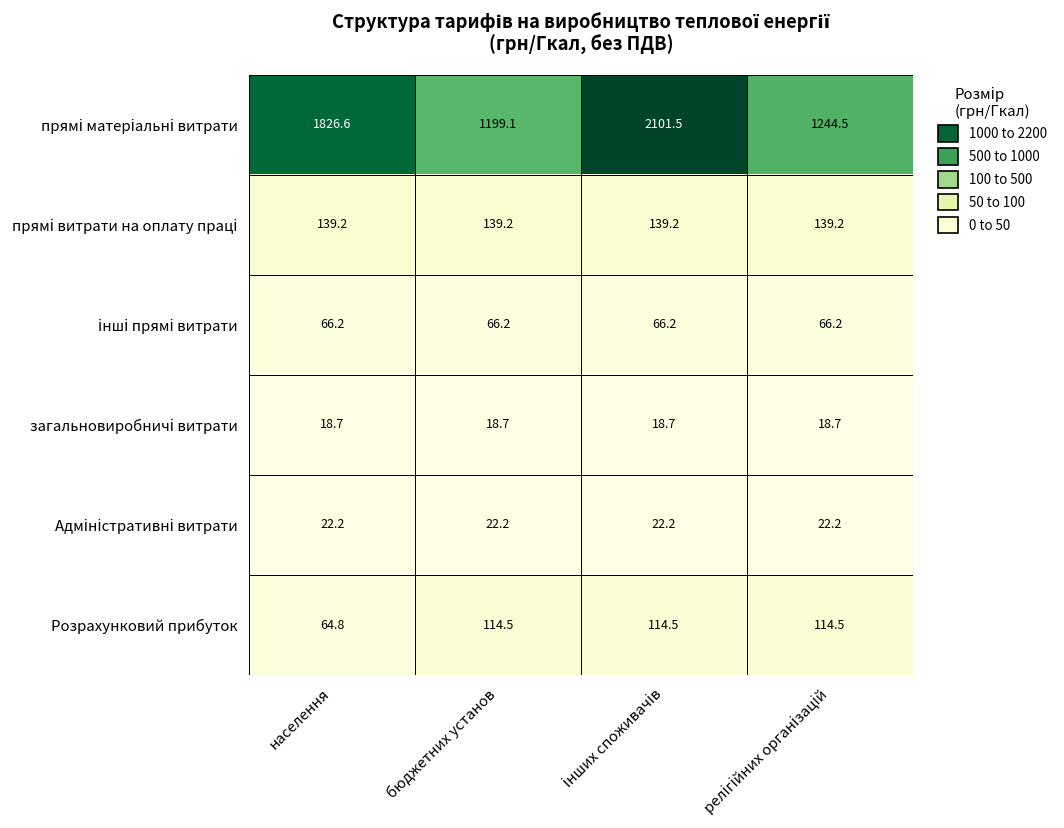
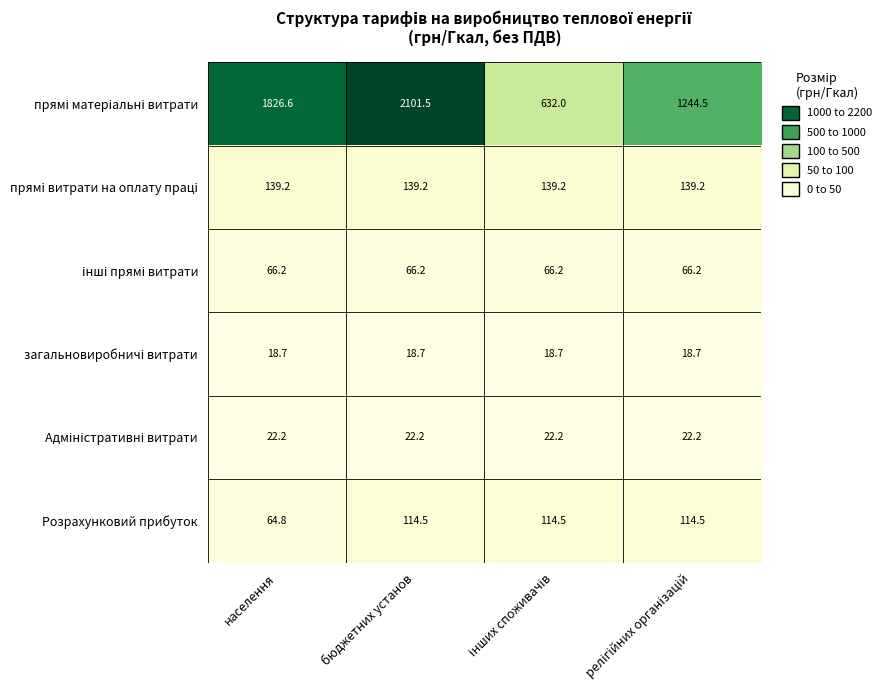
прямі матеріальні витрати, бюджетних установ: 1199.1 -> 2101.5
прямі матеріальні витрати, інших споживачів: 2101.5 -> 632.0
